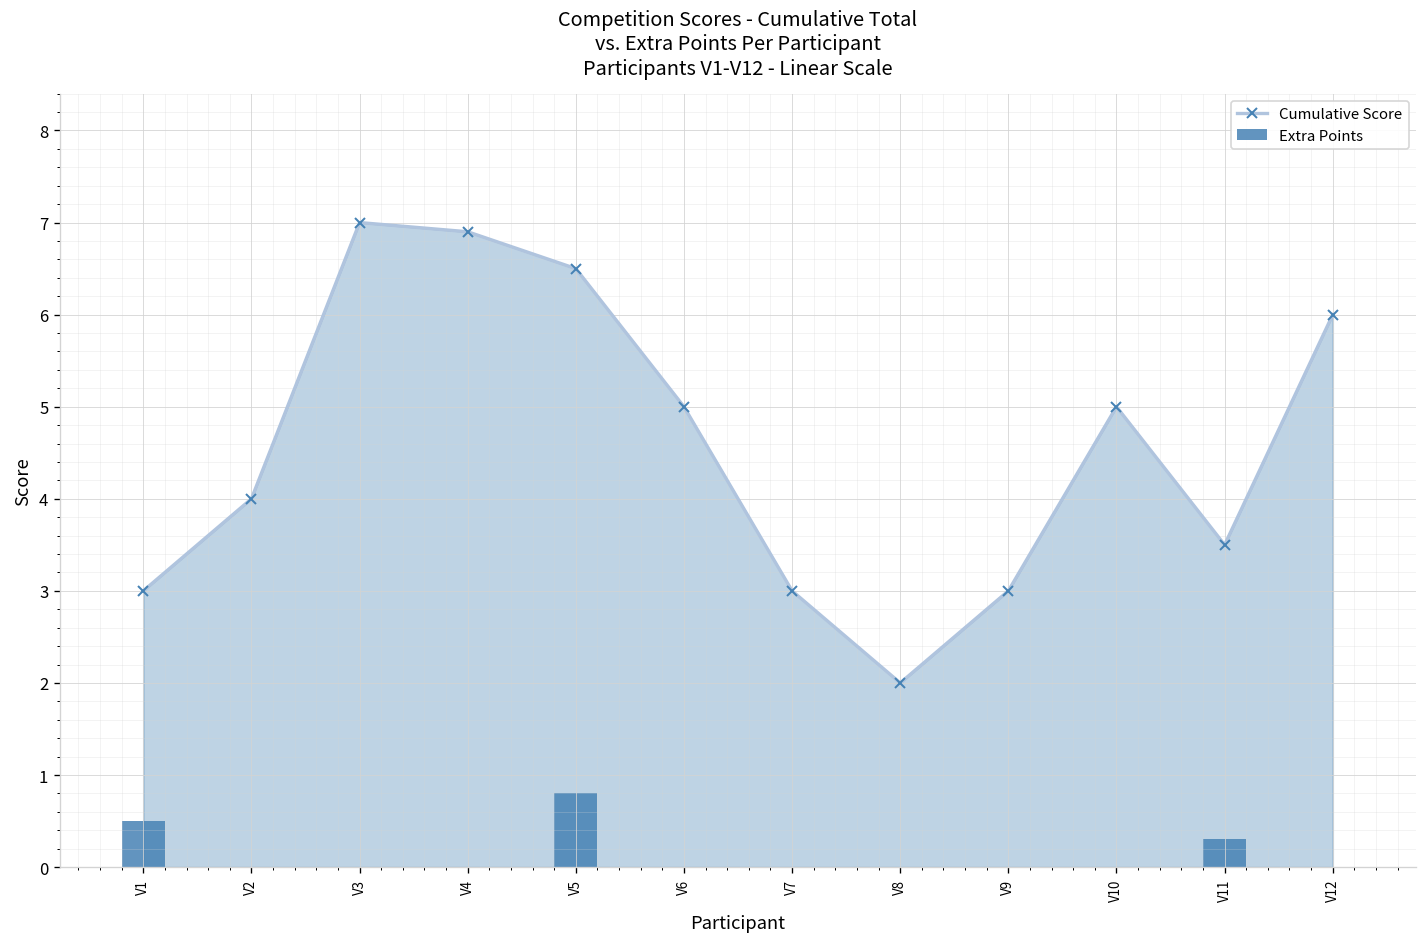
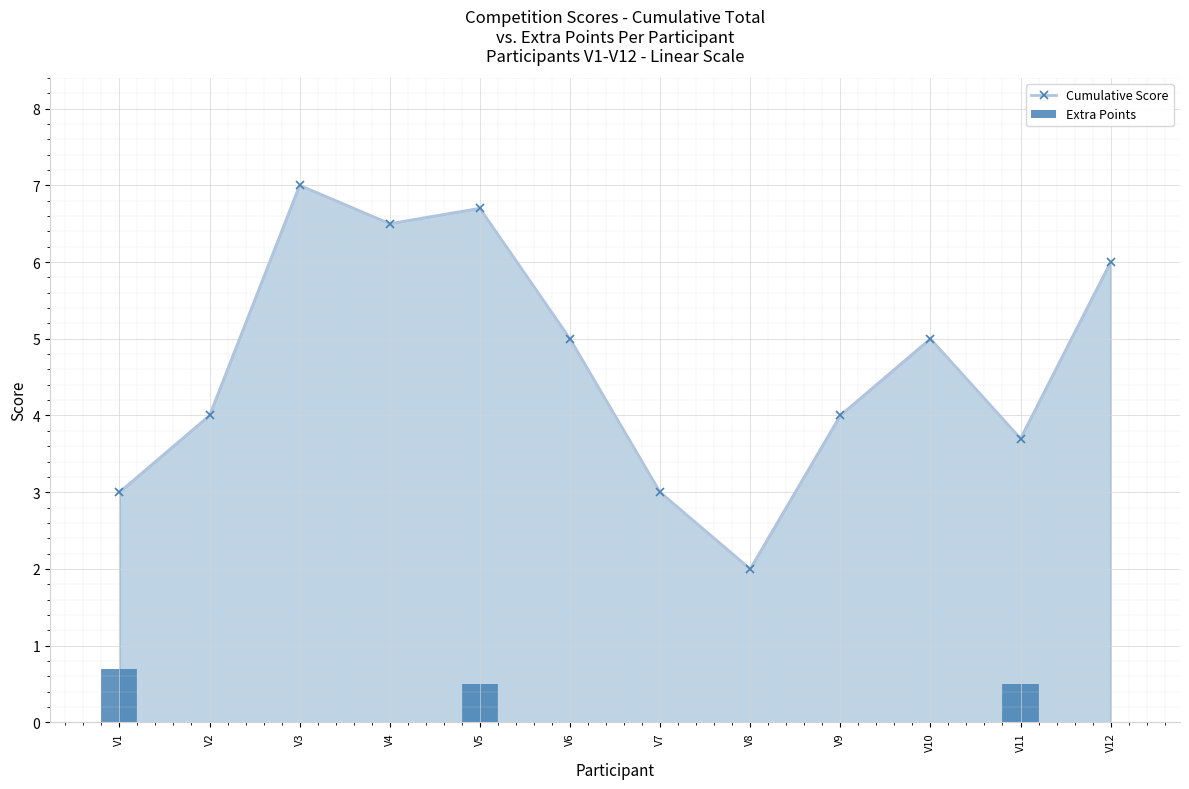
Extra Points, V1: 0.5 -> 0.7
Cumulative Score, V4: 6.9 -> 6.5
Cumulative Score, V5: 6.5 -> 6.7
Extra Points, V5: 0.8 -> 0.5
Cumulative Score, V9: 3 -> 4
Cumulative Score, V11: 3.5 -> 3.7
Extra Points, V11: 0.3 -> 0.5
